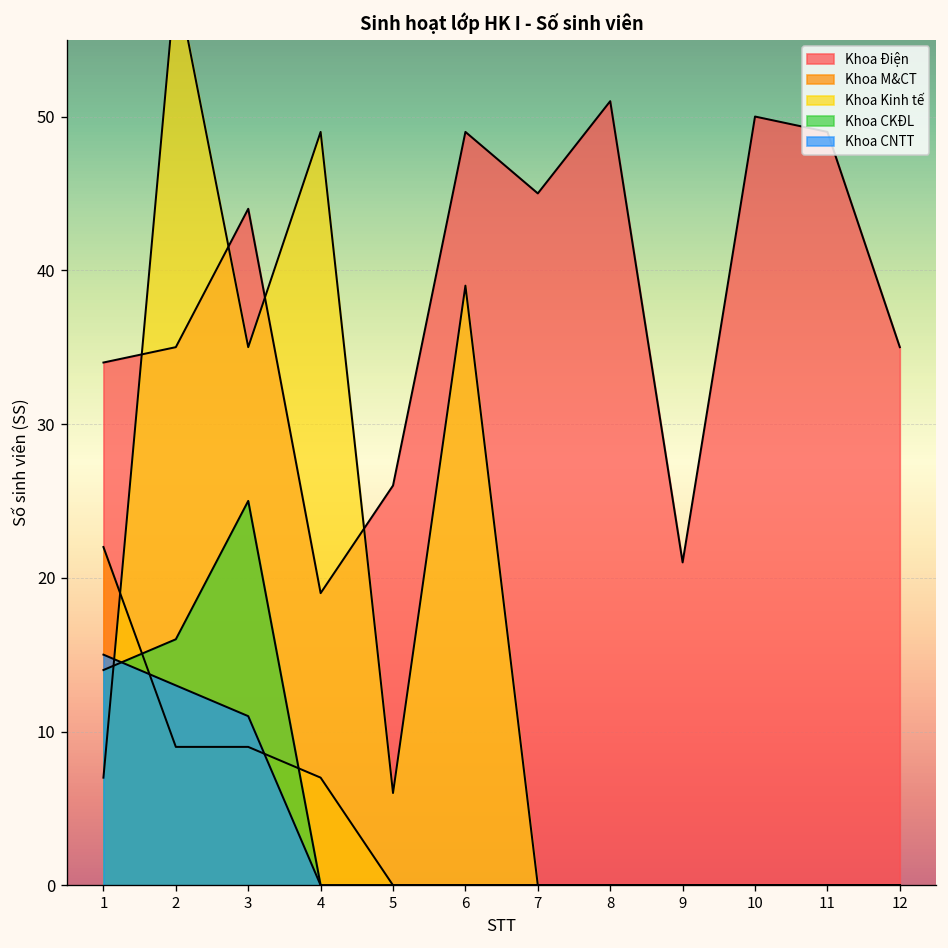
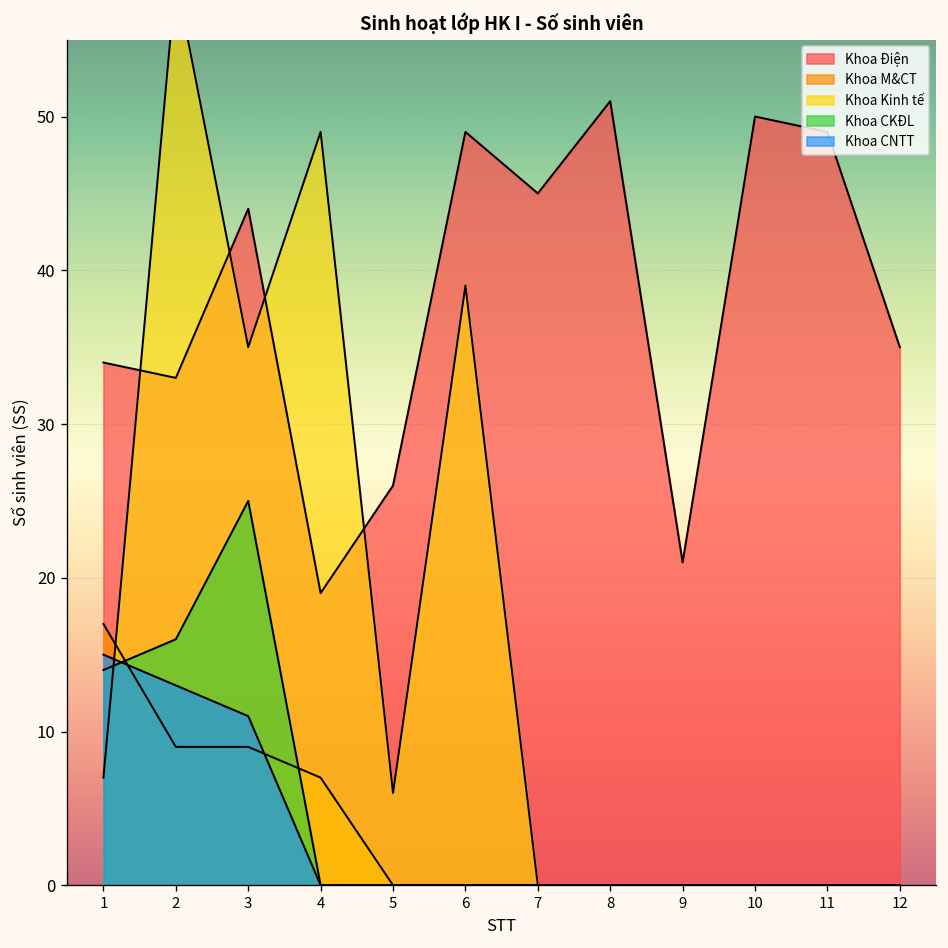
Khoa M&CT, 1: 22 -> 17
Khoa Điện, 2: 35 -> 33
